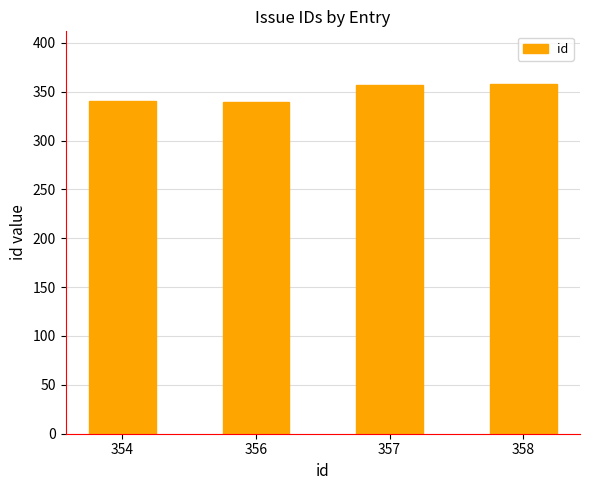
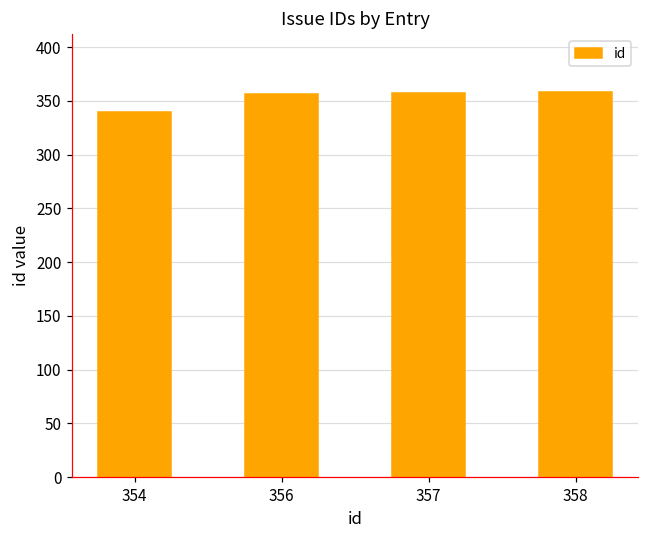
356: 340 -> 360
